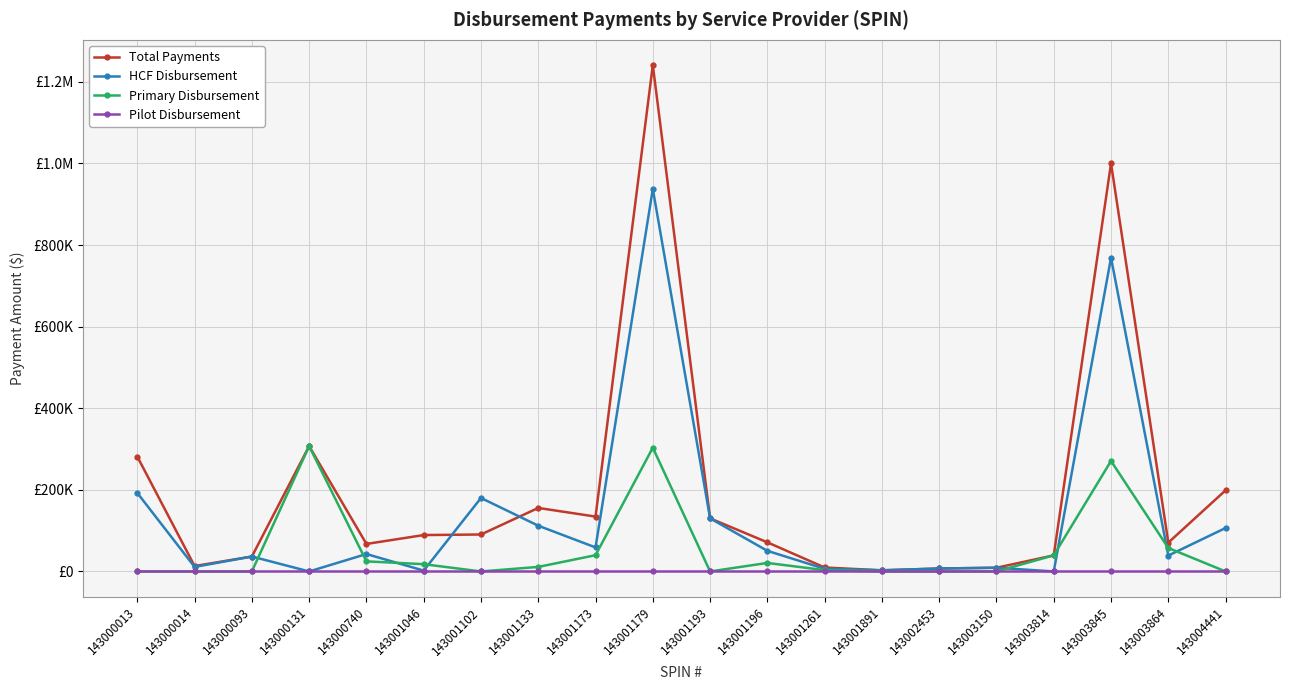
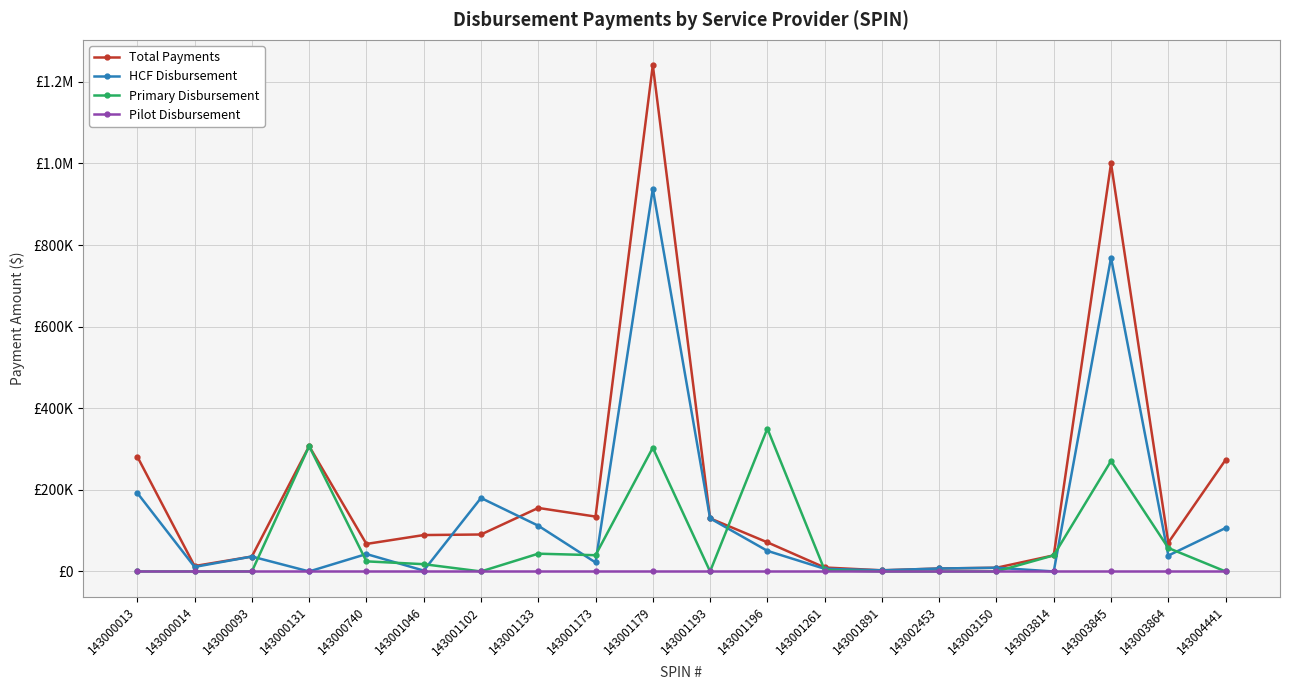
Primary Disbursement, 143001133: £10000 -> £40000
HCF Disbursement, 143001173: £60000 -> £20000
Primary Disbursement, 143001196: £20000 -> £350000
Total Payments, 143004441: £200000 -> £270000
